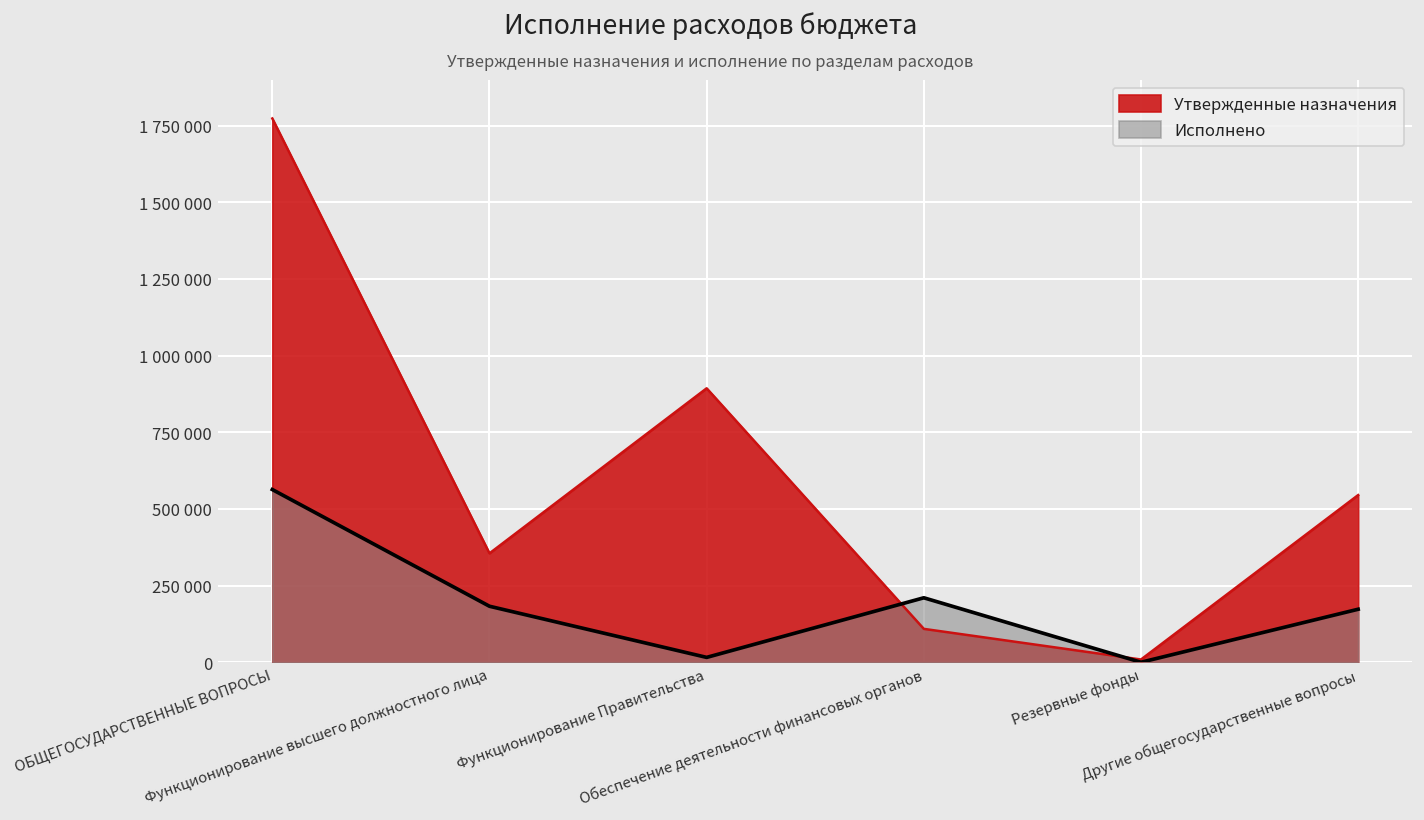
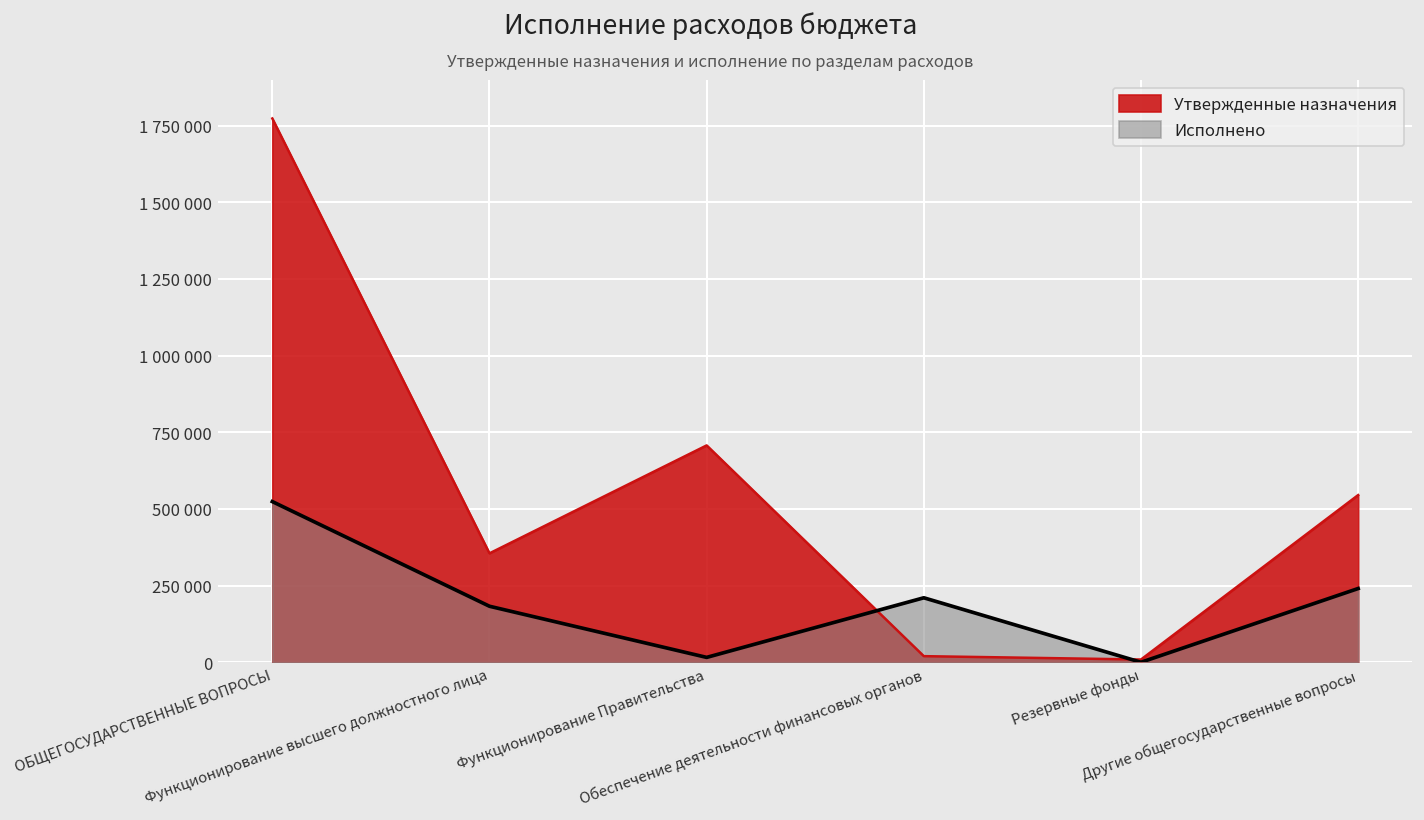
Исполнено, ОБЩЕГОСУДАРСТВЕННЫЕ ВОПРОСЫ: 560000 -> 520000
Утвержденные назначения, Функционирование Правительства: 890000 -> 710000
Утвержденные назначения, Обеспечение деятельности финансовых органов: 110000 -> 20000
Исполнено, Другие общегосударственные вопросы: 170000 -> 240000
